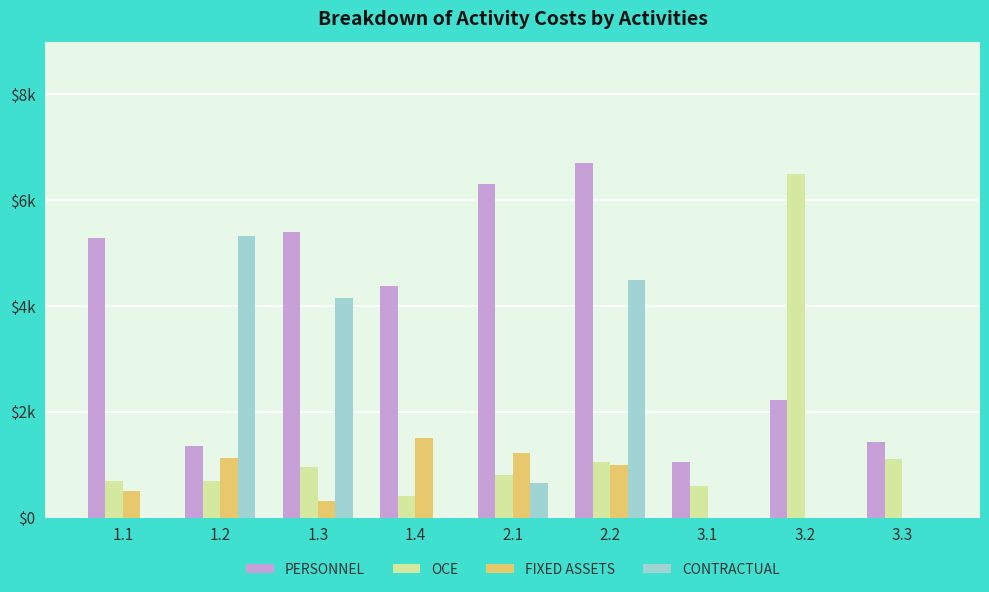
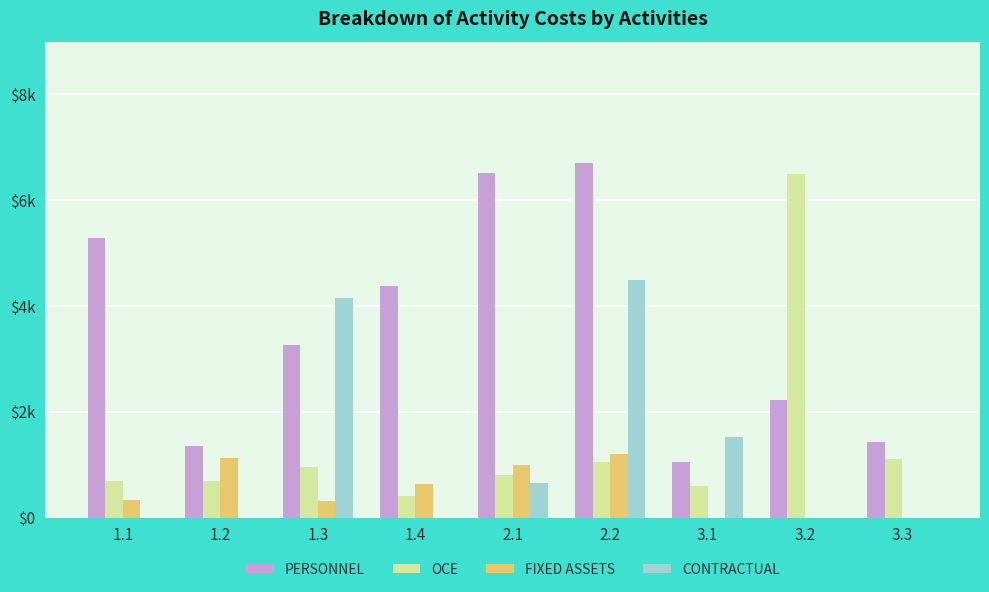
FIXED ASSETS, 1.1: $500 -> $300
CONTRACTUAL, 1.2: $5300 -> $0
PERSONNEL, 1.3: $5400 -> $3300
FIXED ASSETS, 1.4: $1500 -> $600
PERSONNEL, 2.1: $6300 -> $6500
FIXED ASSETS, 2.1: $1200 -> $1000
FIXED ASSETS, 2.2: $1000 -> $1200
CONTRACTUAL, 3.1: $0 -> $1500
